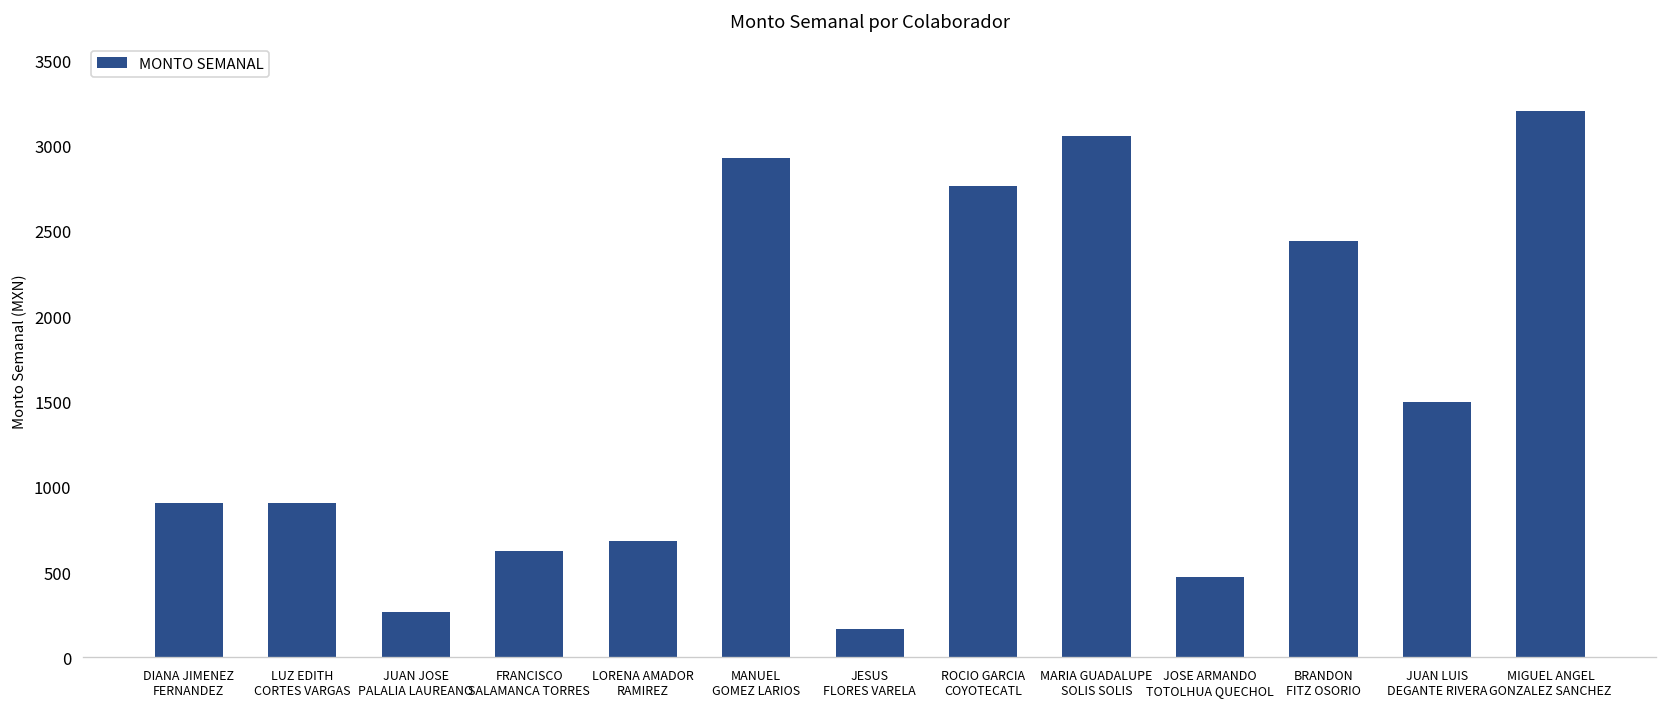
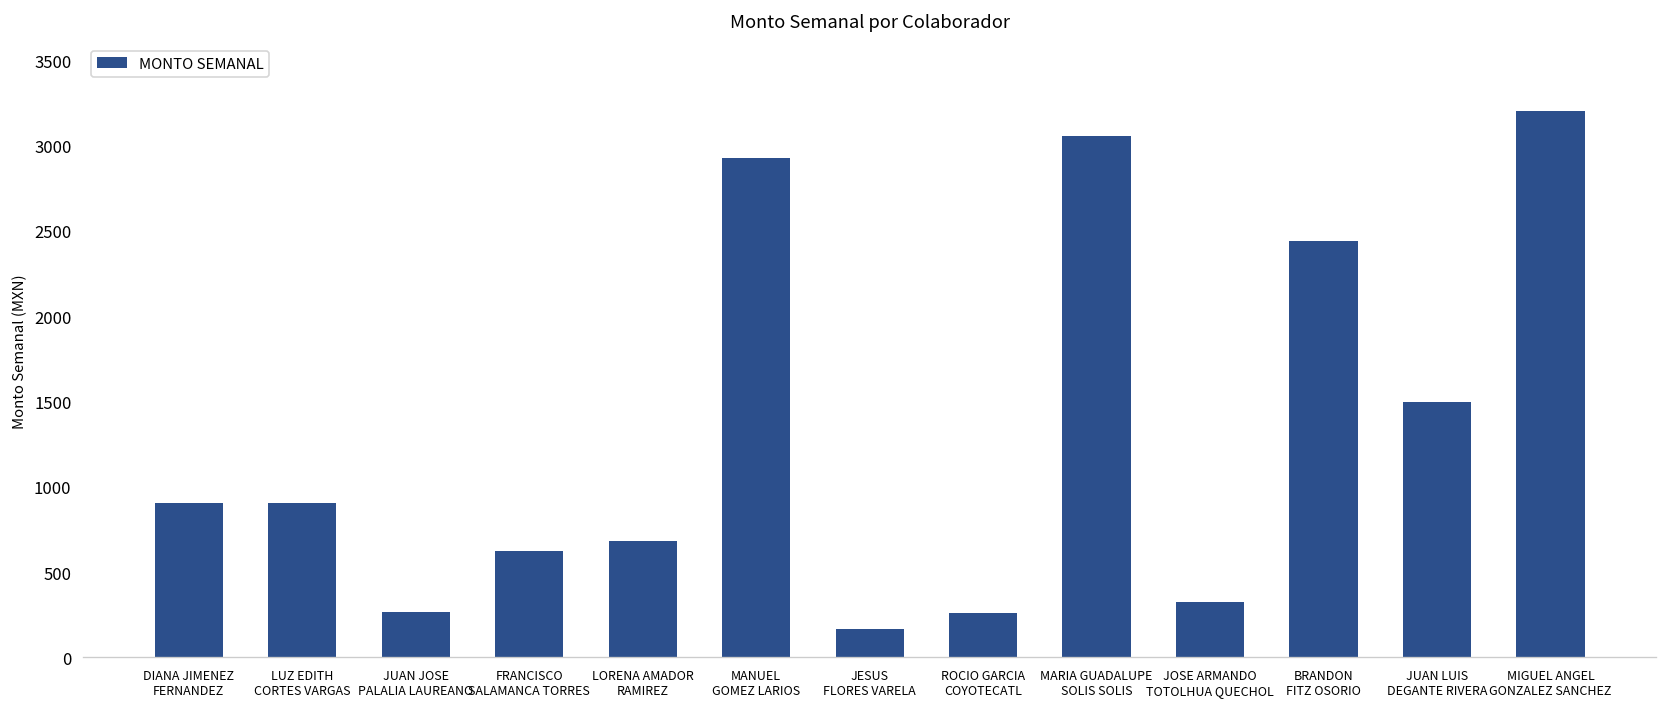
ROCIO GARCIA COYOTECATL: 2760 -> 260
JOSE ARMANDO TOTOLHUA QUECHOL: 470 -> 330
